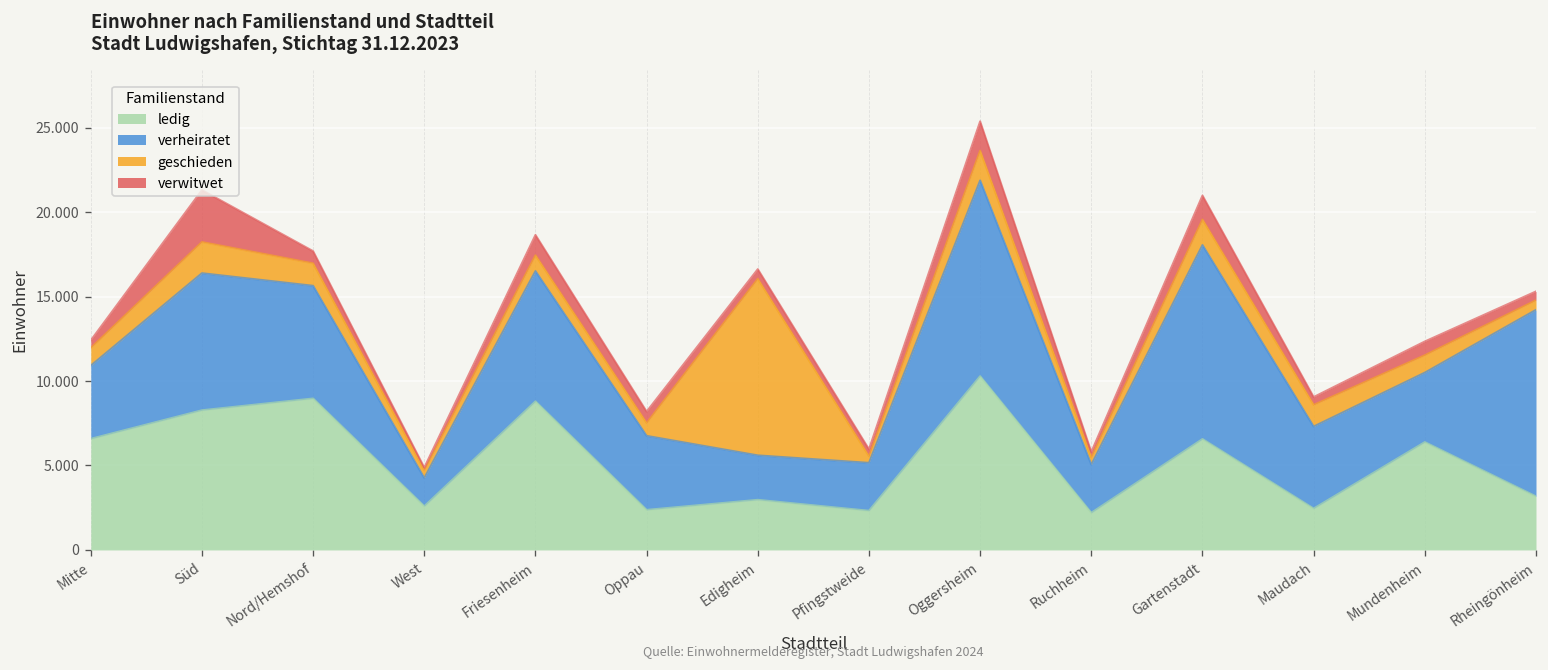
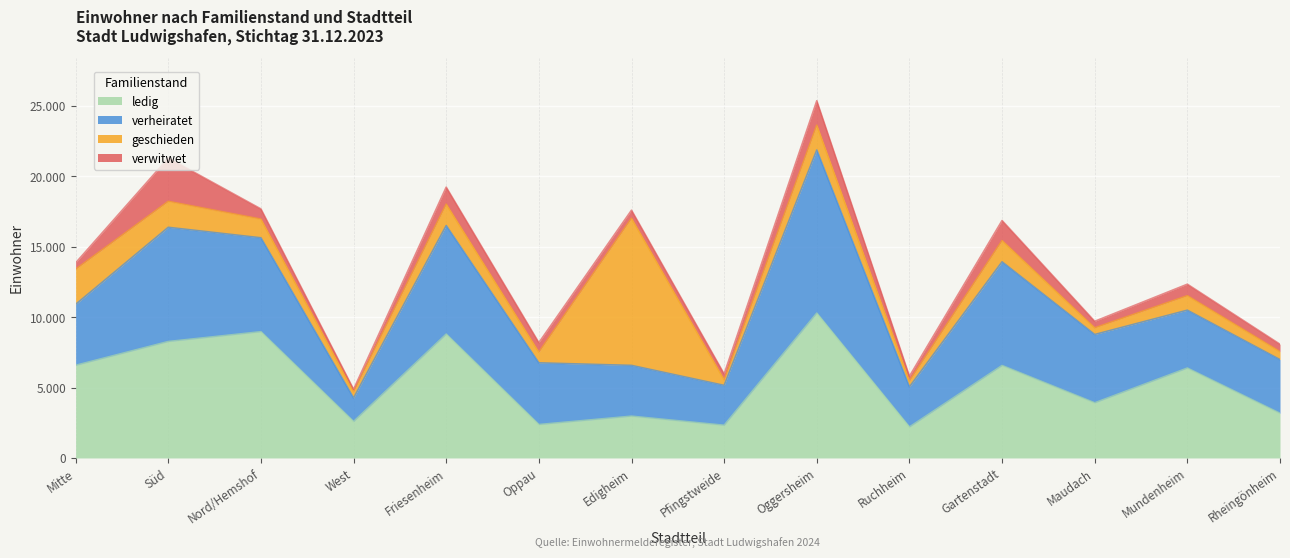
geschieden, Mitte: 1.0 -> 2.5
geschieden, Friesenheim: 0.9 -> 1.5
verheiratet, Edigheim: 2.6 -> 3.6
verheiratet, Gartenstadt: 11.5 -> 7.4
ledig, Maudach: 2.5 -> 3.9
geschieden, Maudach: 1.3 -> 0.5
verheiratet, Rheingönheim: 11.0 -> 3.8
